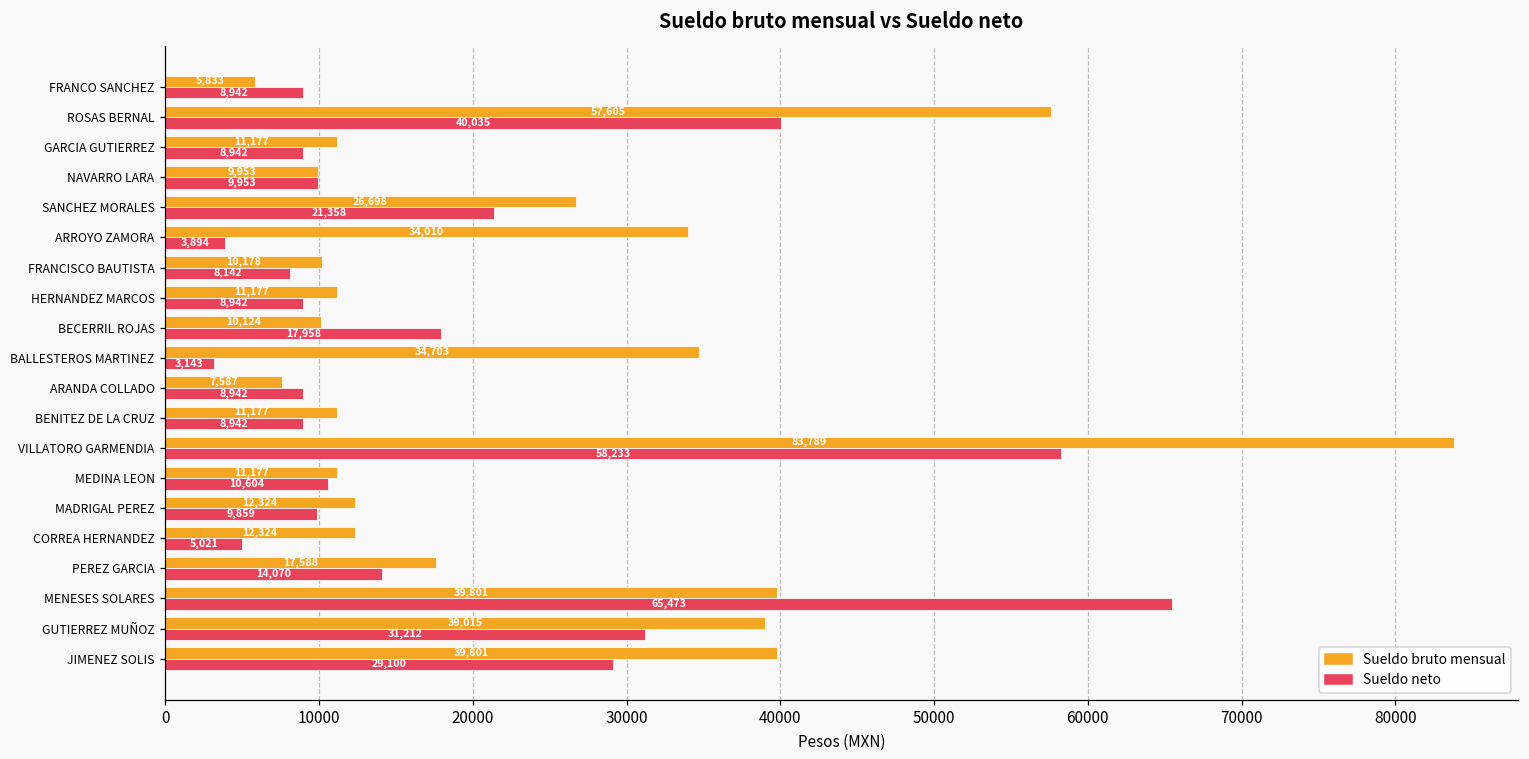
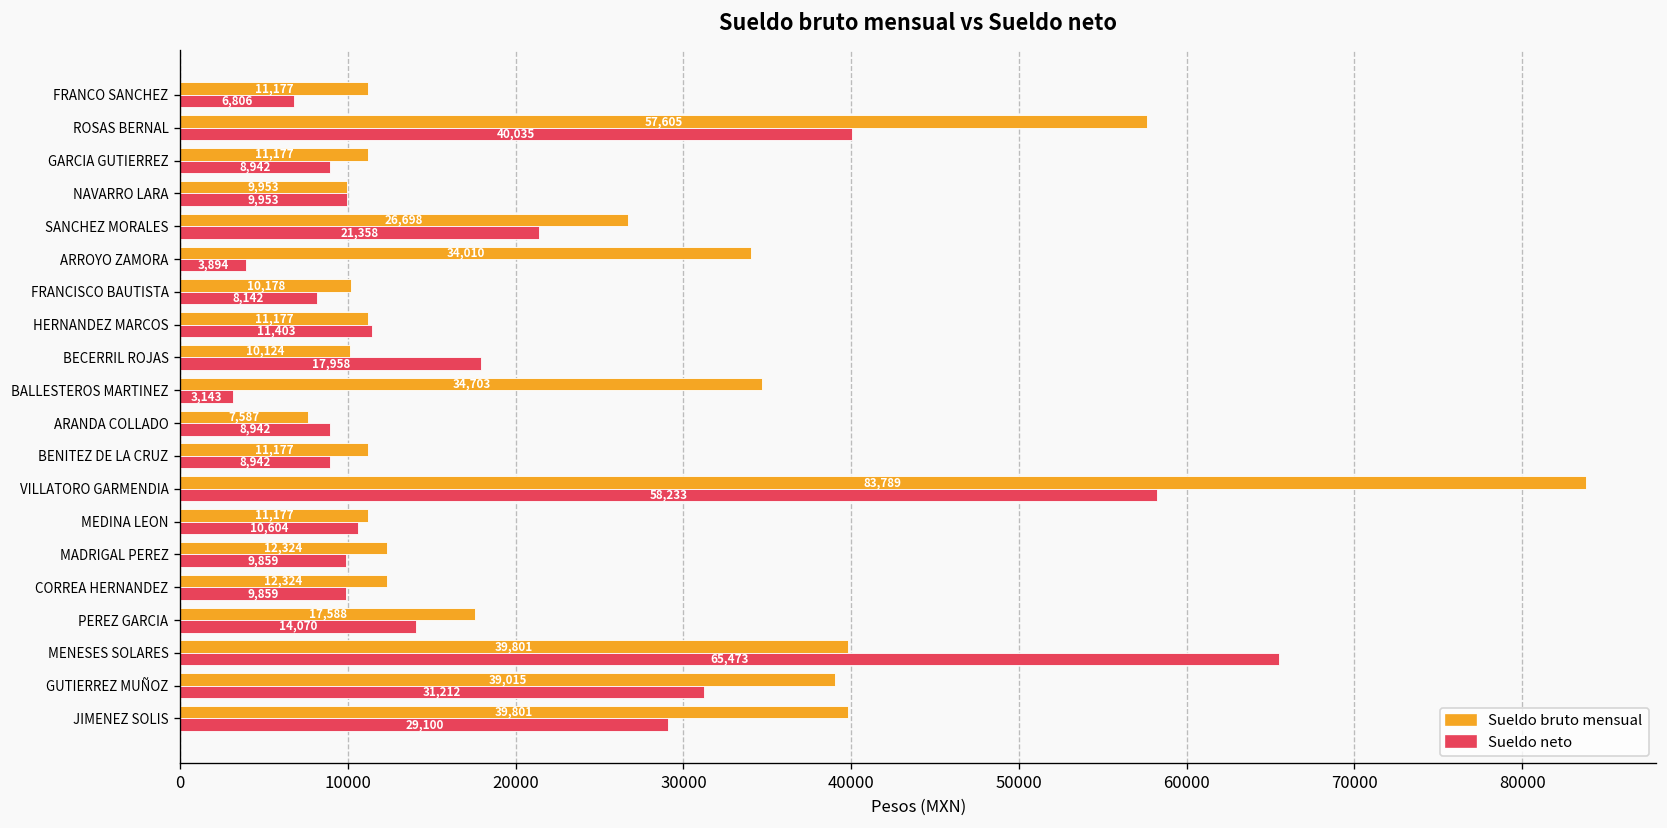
Sueldo bruto mensual, FRANCO SANCHEZ: 5,833 -> 11,177
Sueldo neto, FRANCO SANCHEZ: 8,942 -> 6,806
Sueldo neto, HERNANDEZ MARCOS: 8,942 -> 11,403
Sueldo neto, CORREA HERNANDEZ: 5,021 -> 9,859
